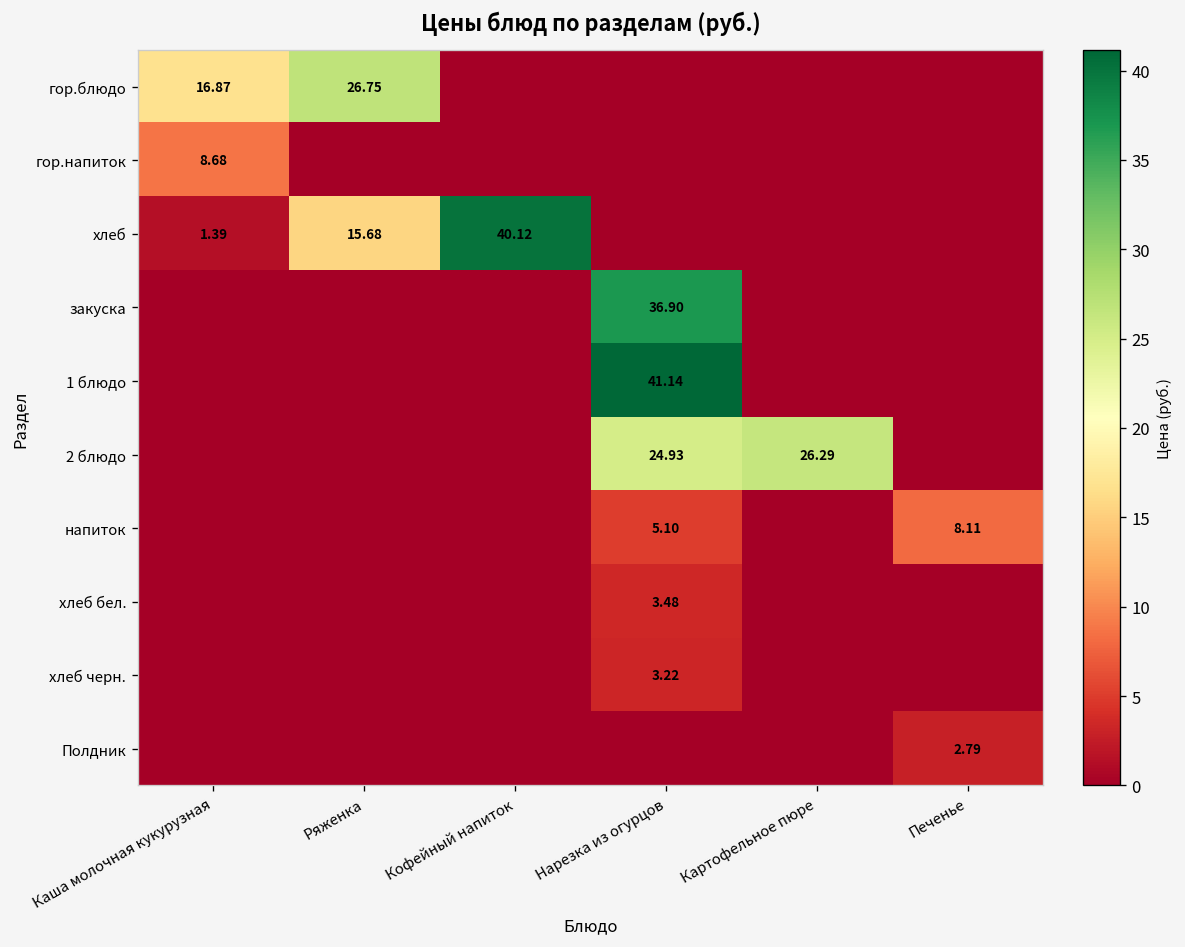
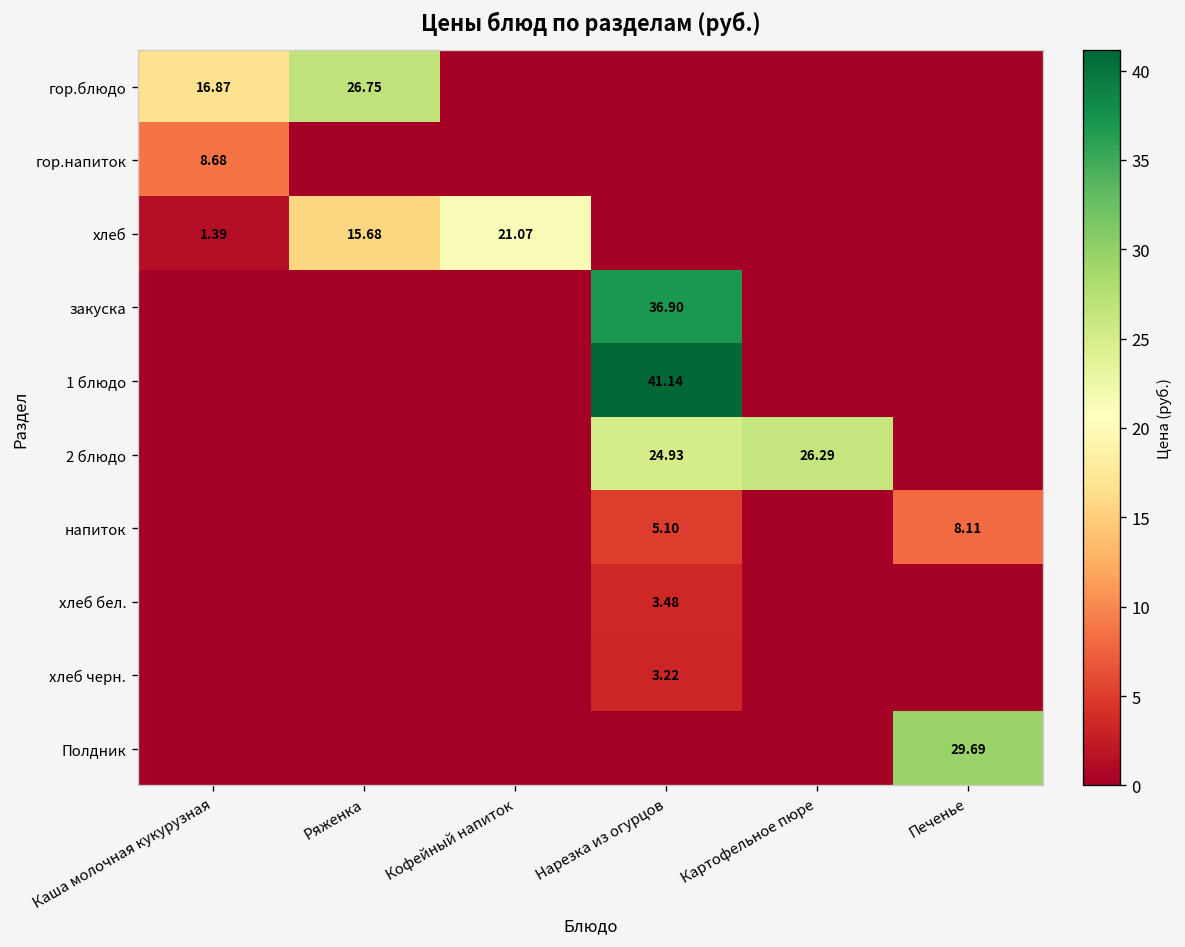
хлеб, Кофейный напиток: 40.12 -> 21.07
Полдник, Печенье: 2.79 -> 29.69
